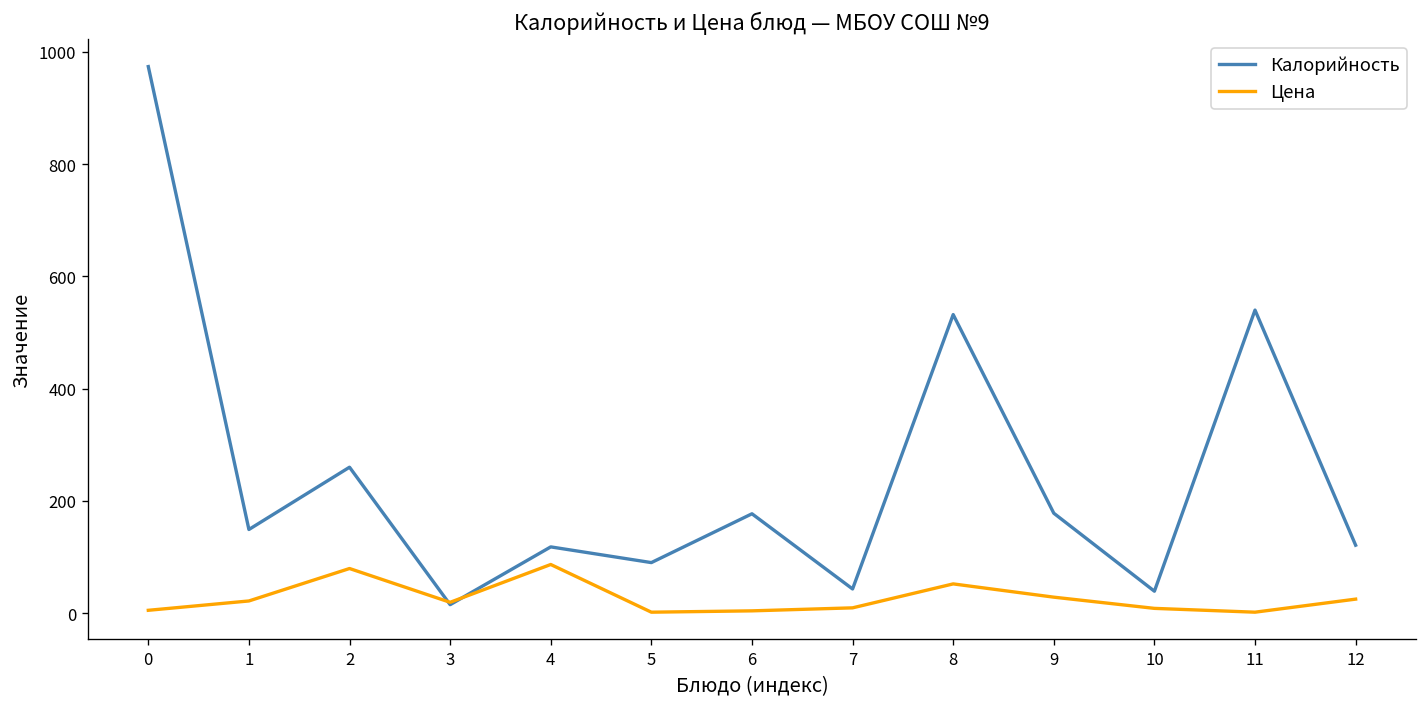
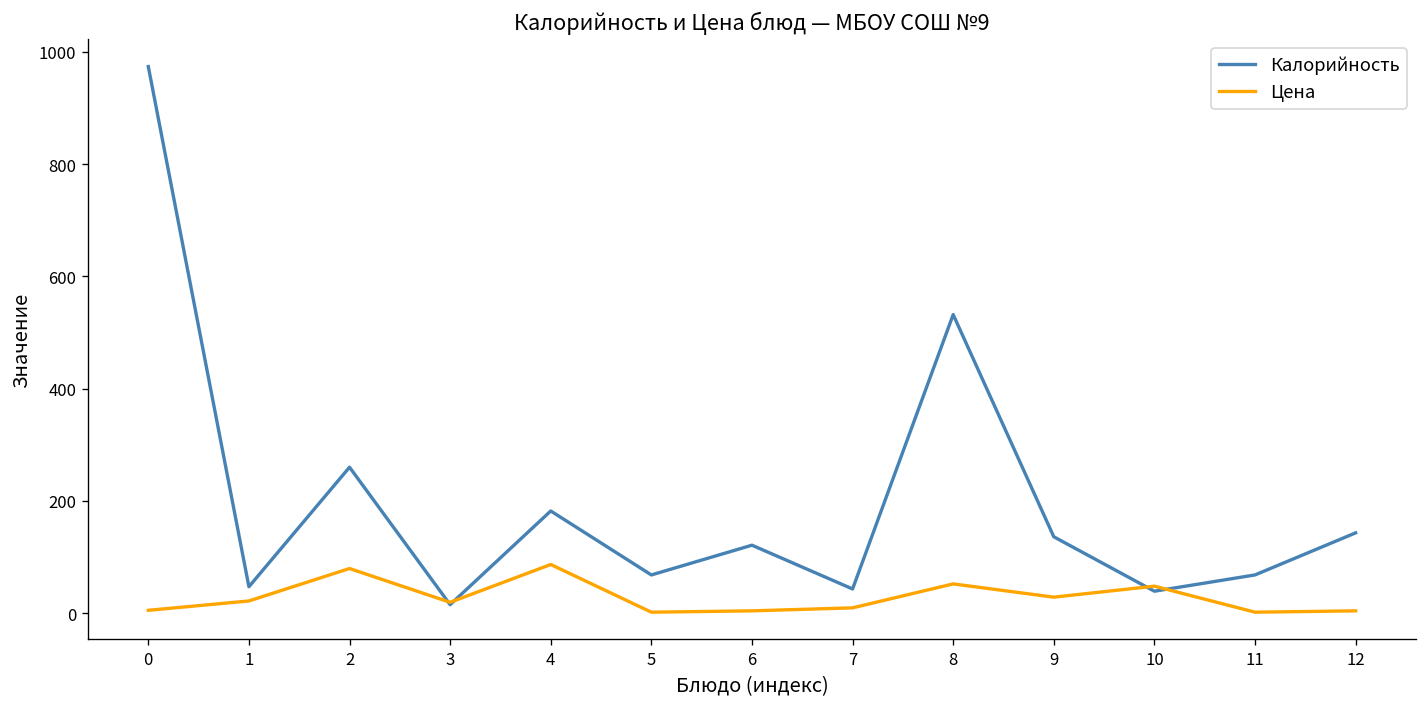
Калорийность, 1: 150 -> 50
Калорийность, 4: 120 -> 180
Калорийность, 5: 90 -> 70
Калорийность, 6: 180 -> 120
Калорийность, 9: 180 -> 140
Цена, 10: 10 -> 50
Калорийность, 11: 540 -> 70
Калорийность, 12: 120 -> 140
Цена, 12: 20 -> 0
